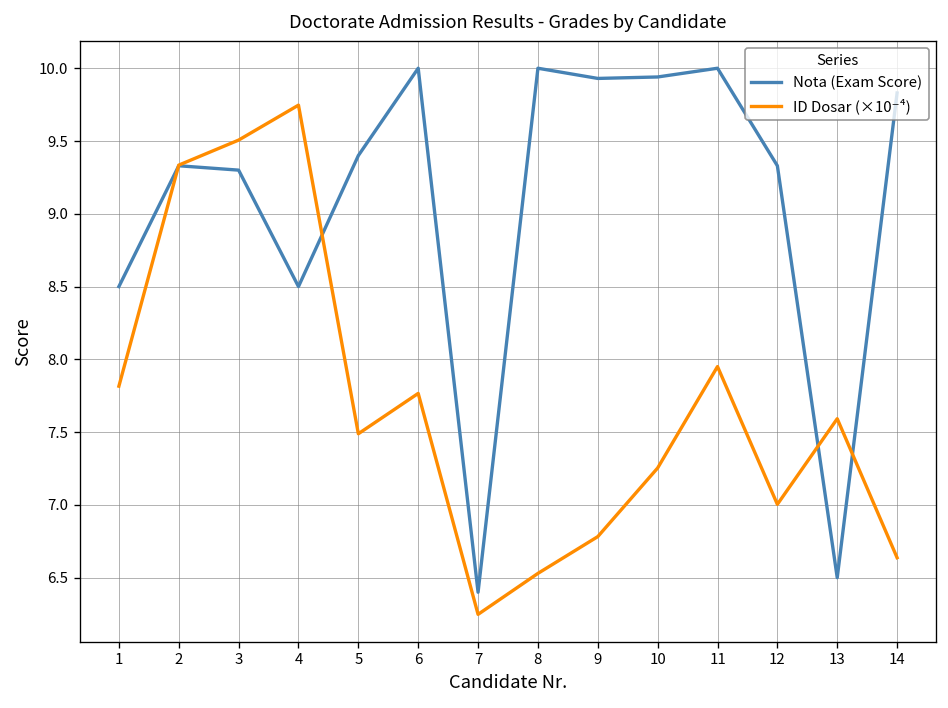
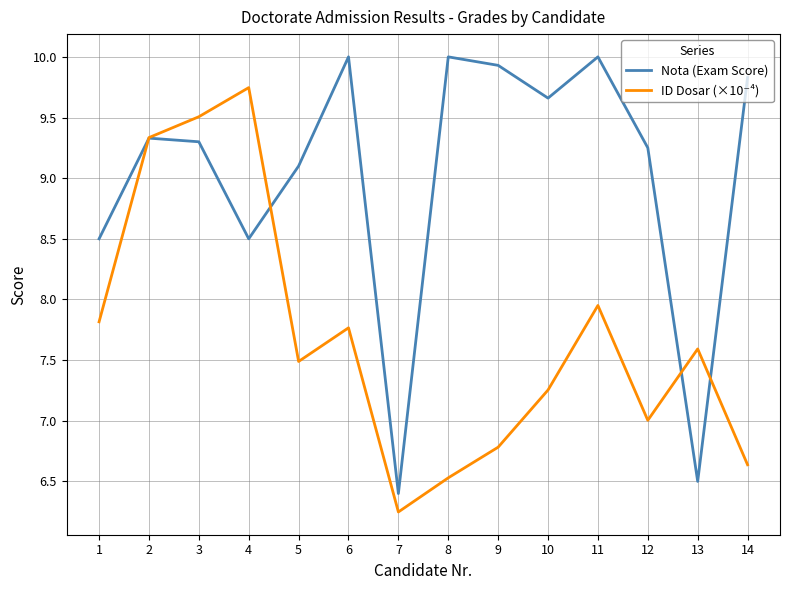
Nota (Exam Score), 5: 9.4 -> 9.1
Nota (Exam Score), 10: 9.94 -> 9.66
Nota (Exam Score), 12: 9.33 -> 9.25
